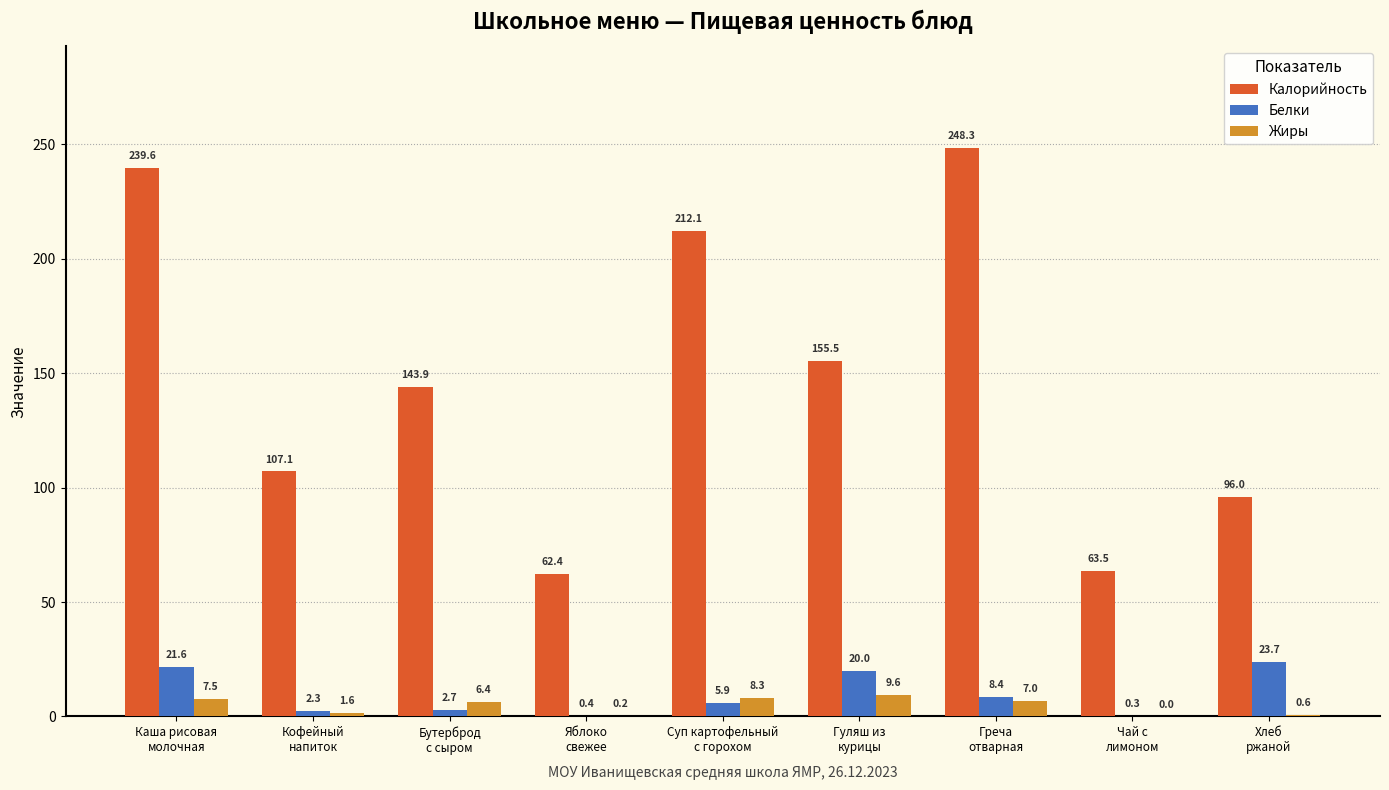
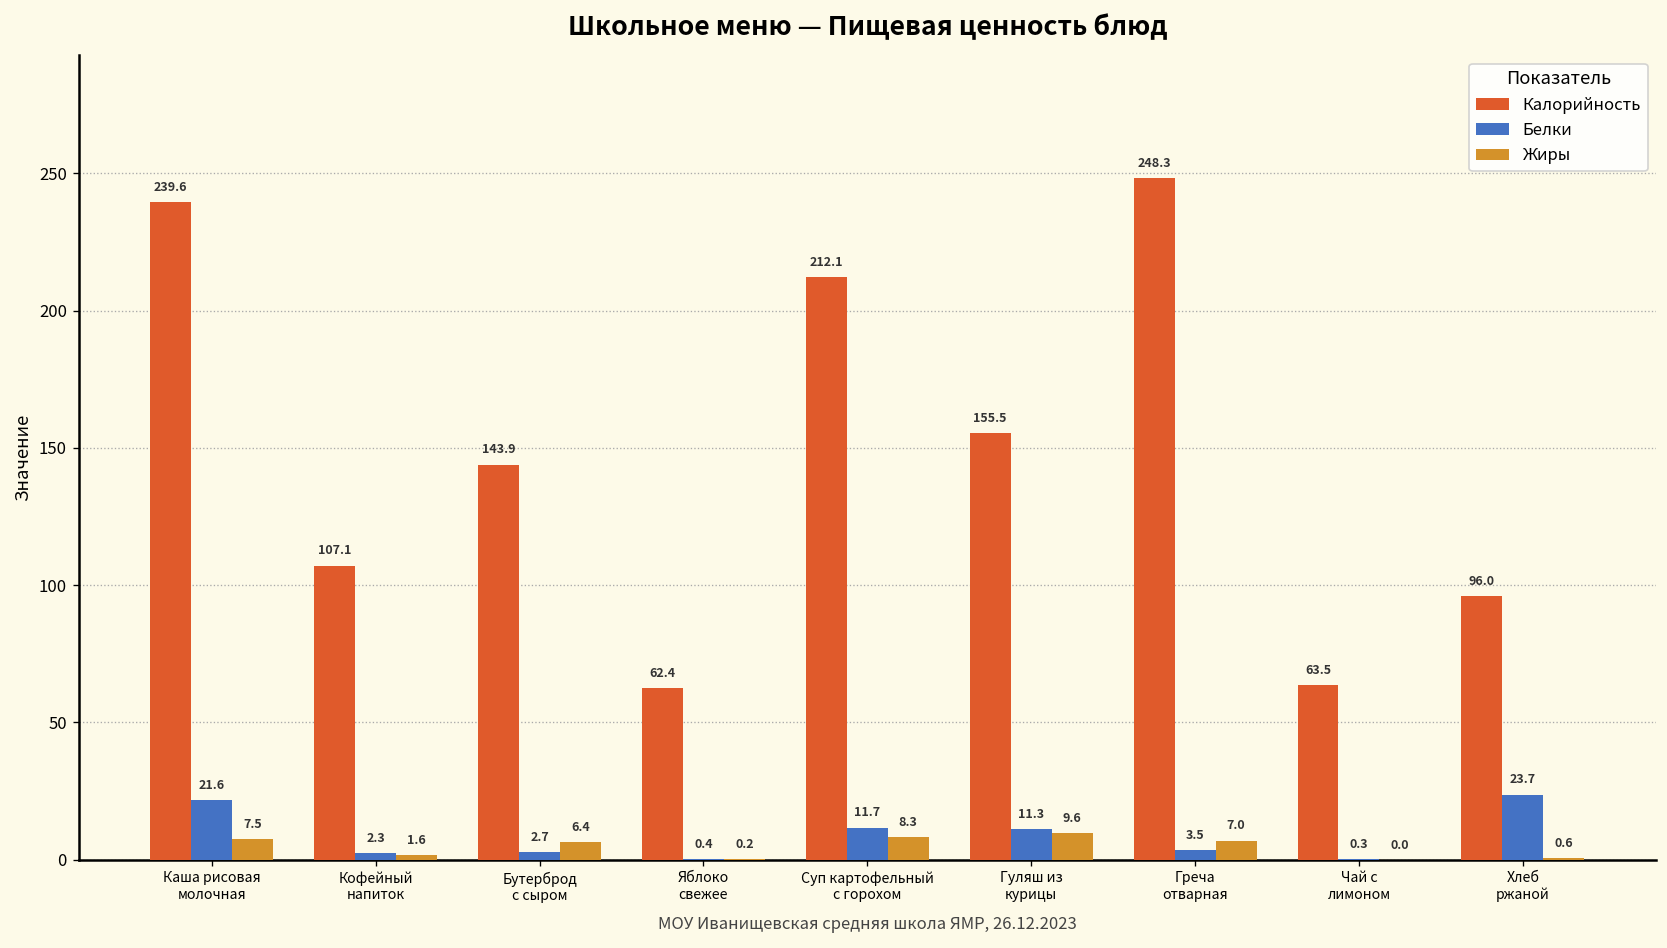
Белки, Суп картофельный с горохом: 5.9 -> 11.7
Белки, Гуляш из курицы: 20.0 -> 11.3
Белки, Греча отварная: 8.4 -> 3.5
